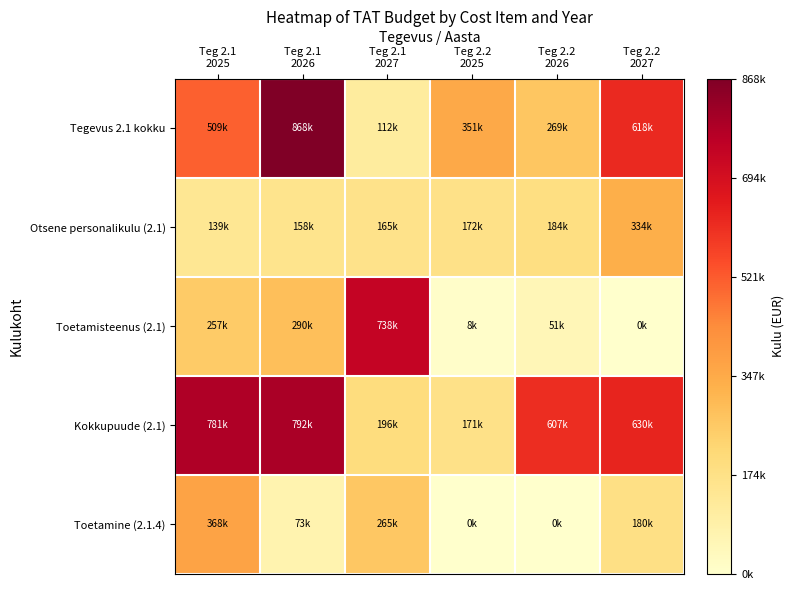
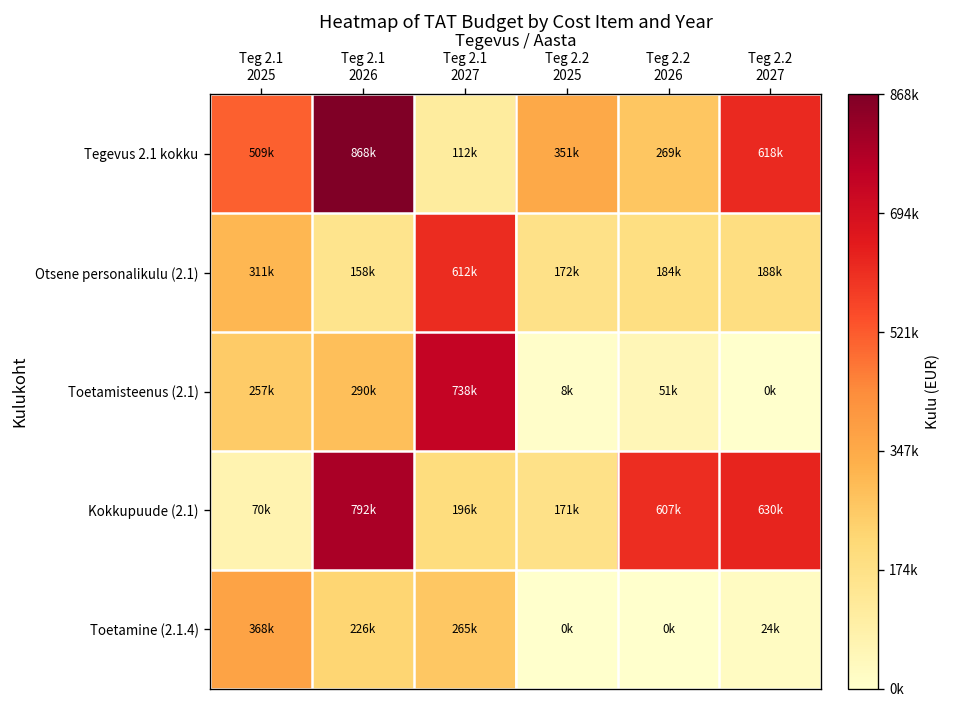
Otsene personalikulu (2.1), Teg 2.1 2025: 139k -> 311k
Otsene personalikulu (2.1), Teg 2.1 2027: 165k -> 612k
Otsene personalikulu (2.1), Teg 2.2 2027: 334k -> 188k
Kokkupuude (2.1), Teg 2.1 2025: 781k -> 70k
Toetamine (2.1.4), Teg 2.1 2026: 73k -> 226k
Toetamine (2.1.4), Teg 2.2 2027: 180k -> 24k
